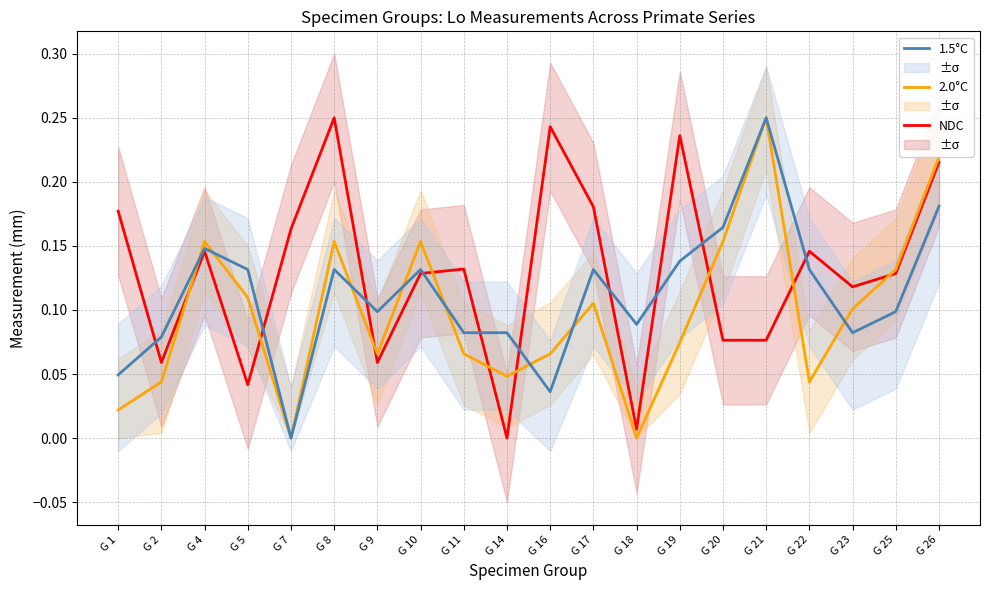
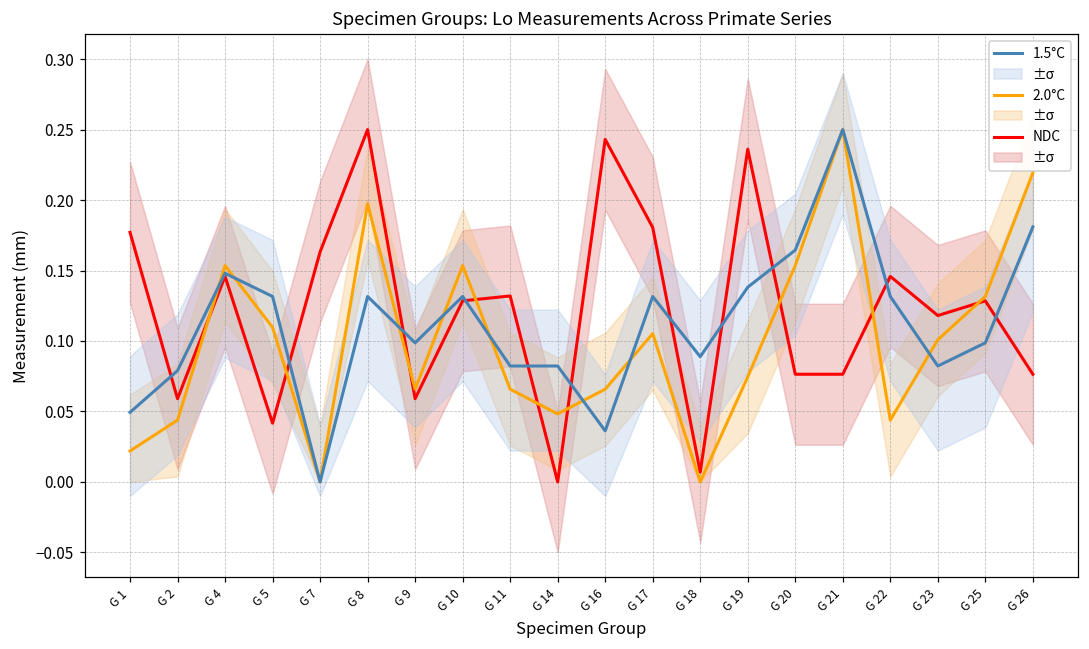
2.0°C, G 8: 0.154 -> 0.197
NDC, G 26: 0.215 -> 0.076
